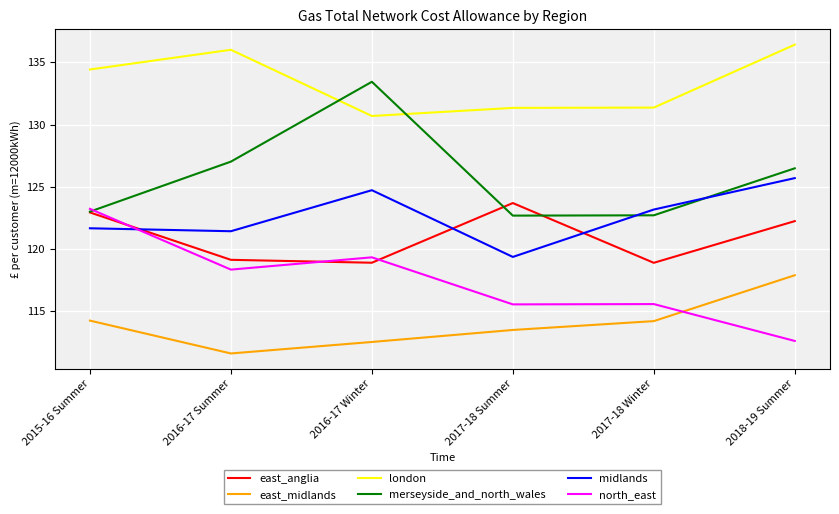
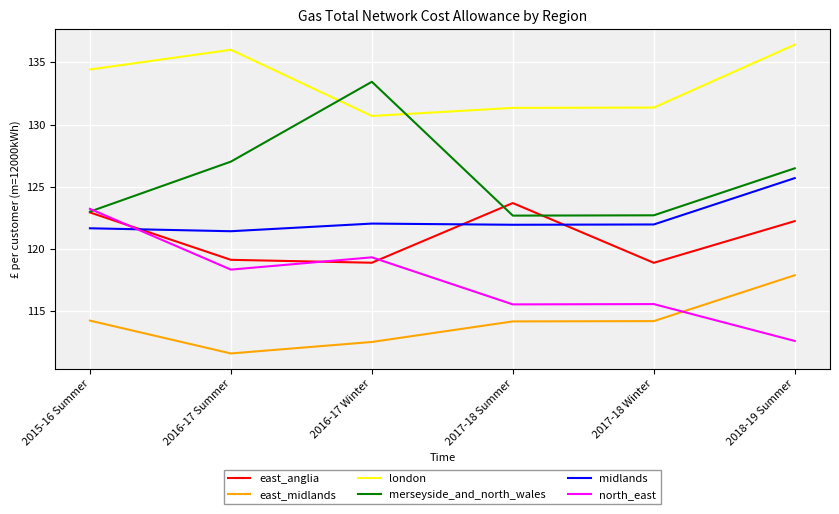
midlands, 2016-17 Winter: 124.7 -> 122.0
east_midlands, 2017-18 Summer: 113.5 -> 114.2
midlands, 2017-18 Summer: 119.3 -> 121.9
midlands, 2017-18 Winter: 123.2 -> 122.0
